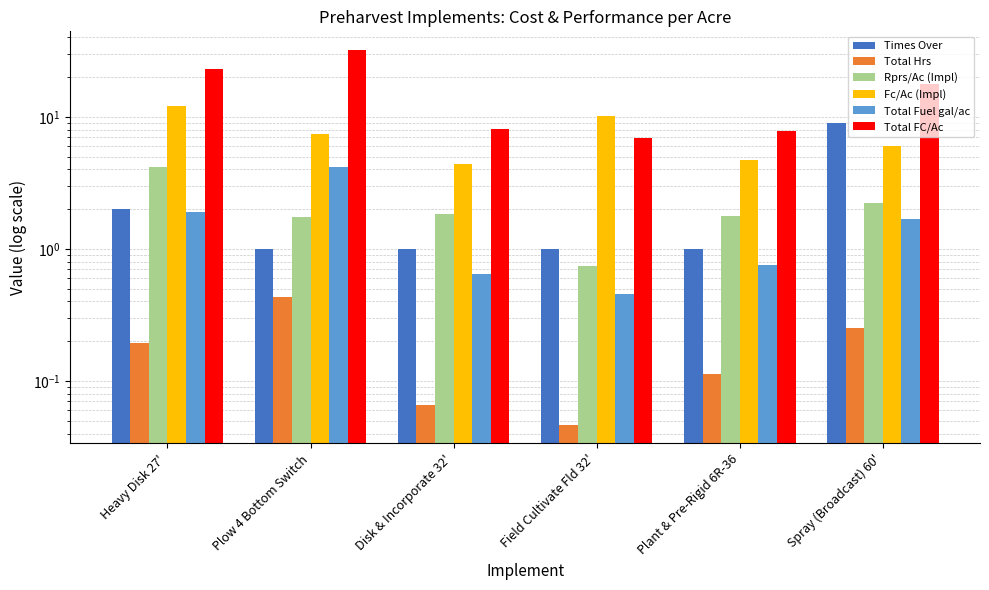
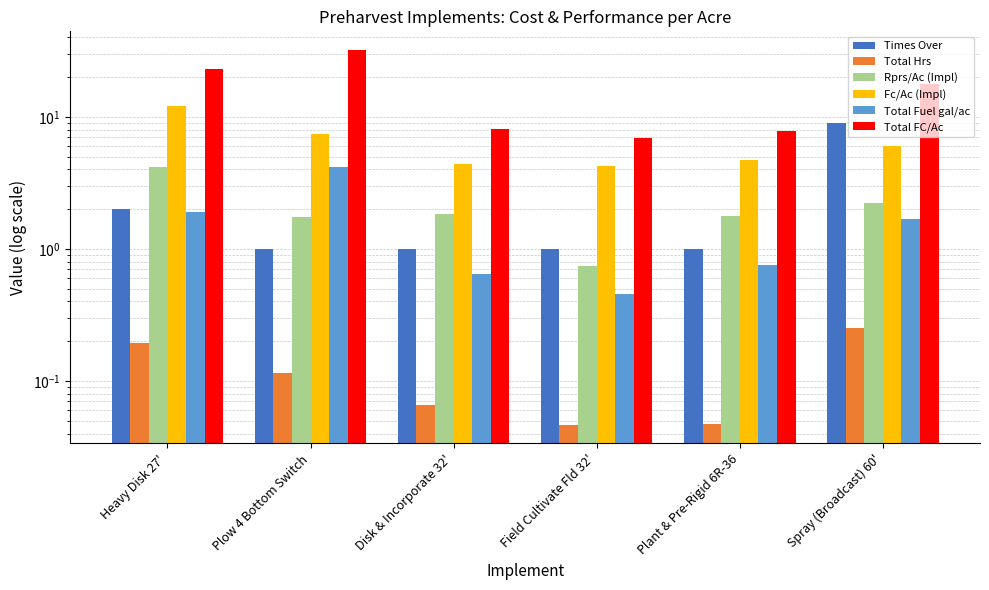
Total Hrs, Plow 4 Bottom Switch: 0.43 -> 0.11
Fc/Ac (Impl), Field Cultivate Fld 32': 10 -> 4.3
Total Hrs, Plant & Pre-Rigid 6R-36: 0.11 -> 0.047
